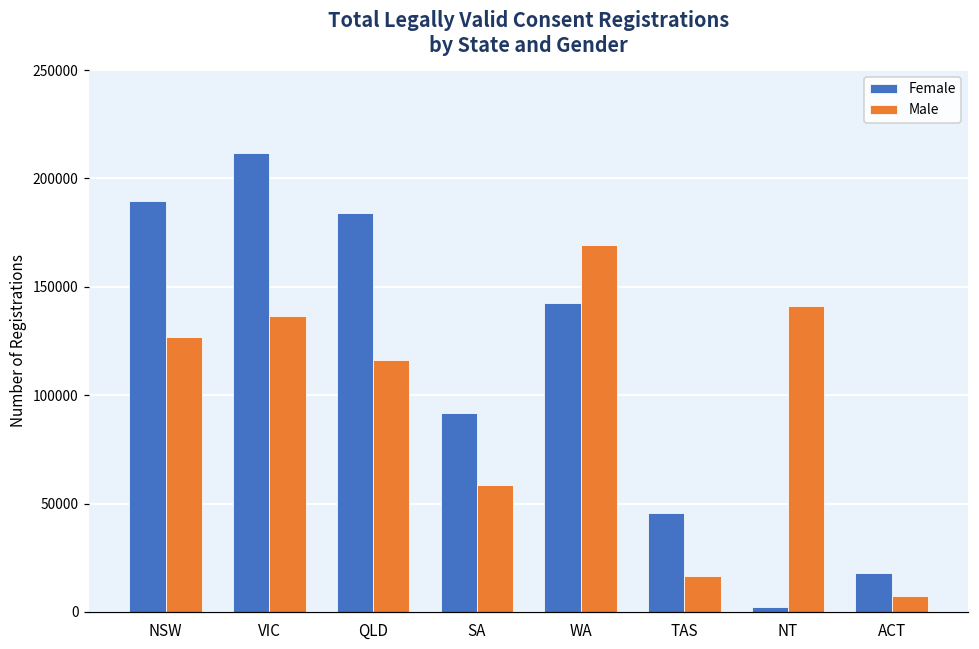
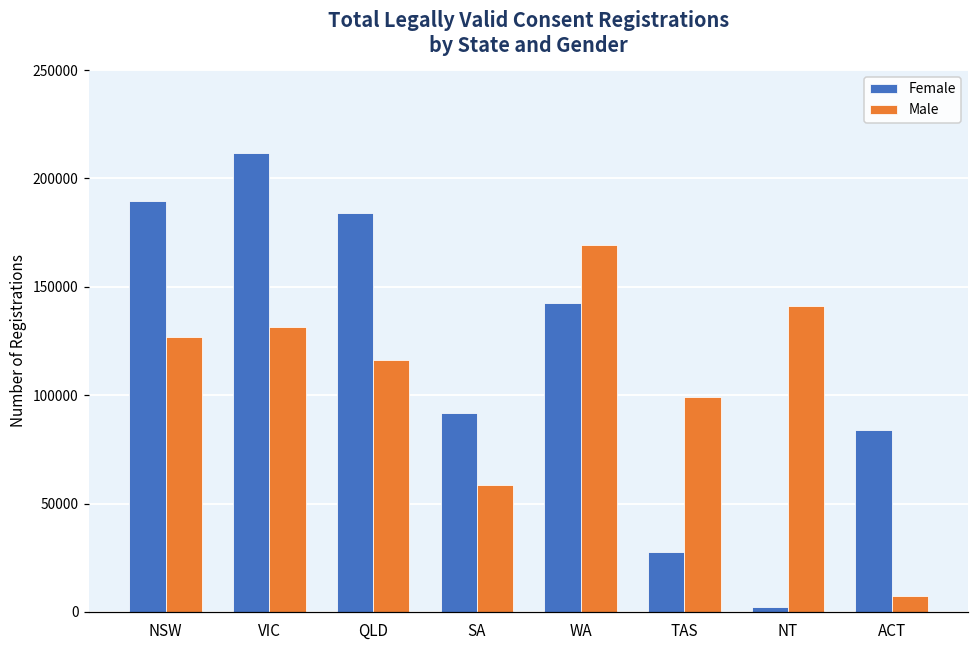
Male, VIC: 136000 -> 132000
Female, TAS: 46000 -> 27000
Male, TAS: 17000 -> 99000
Female, ACT: 18000 -> 84000
